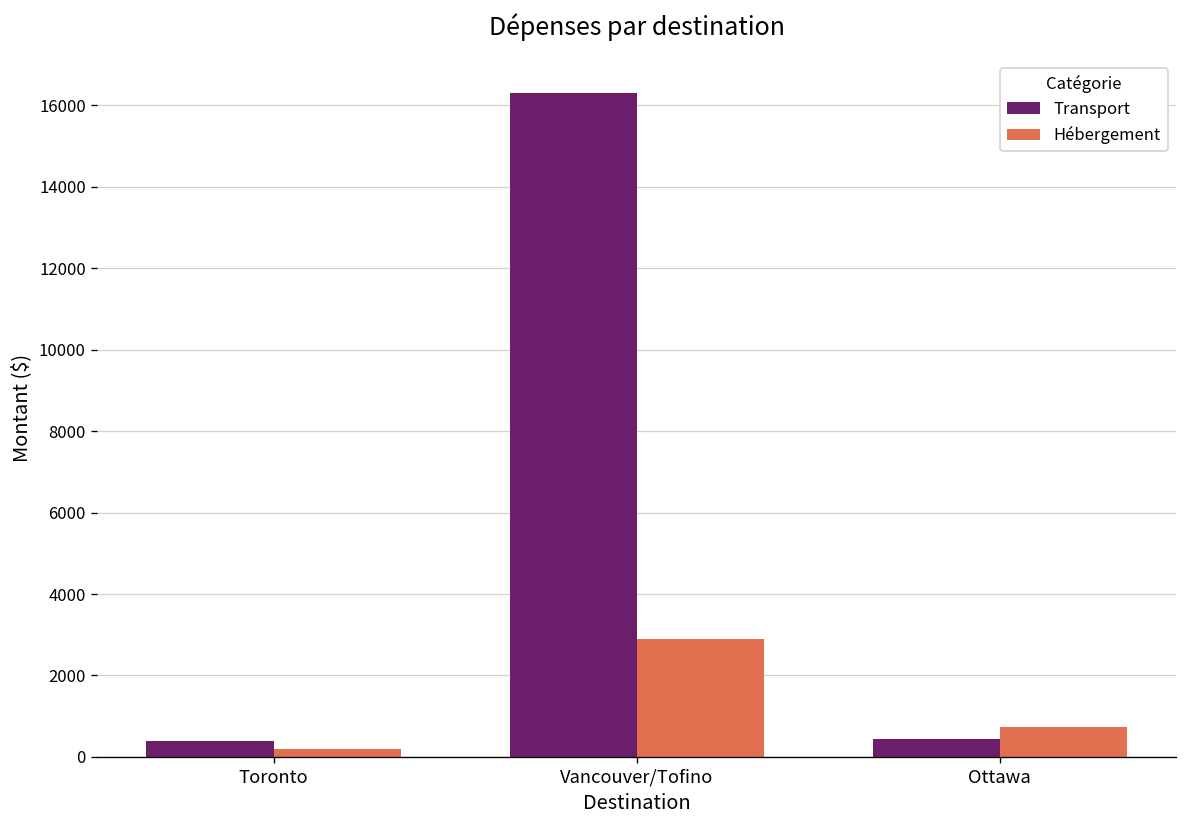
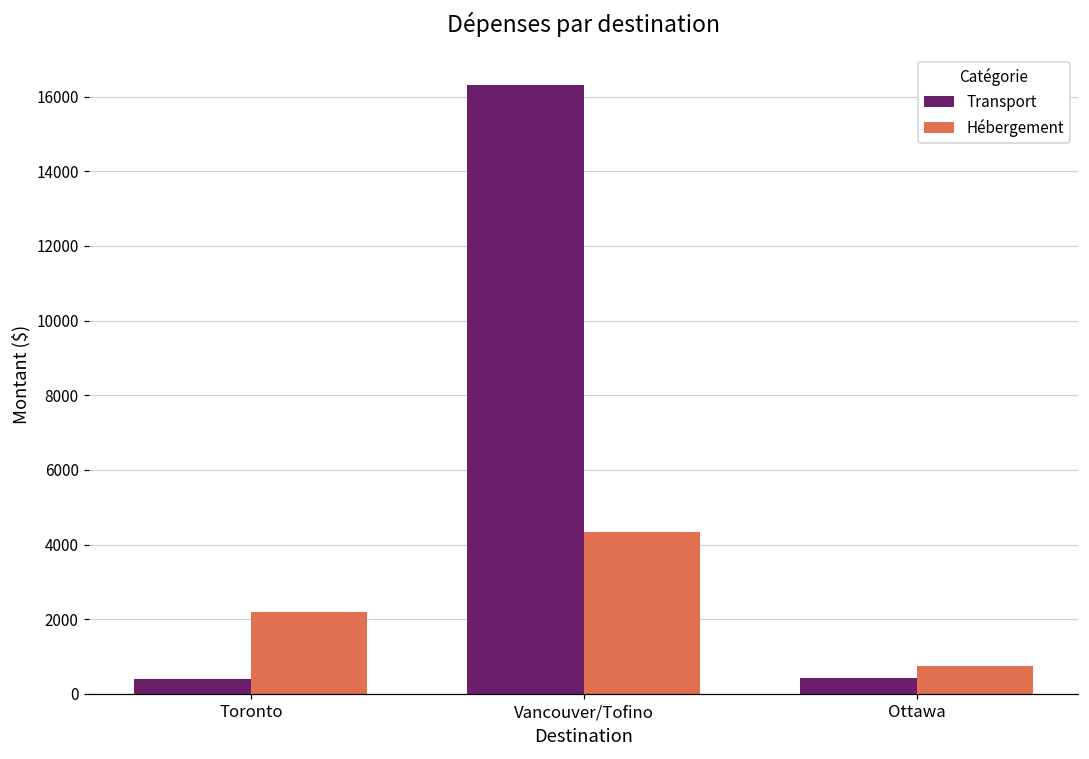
Hébergement, Toronto: 200 -> 2200
Hébergement, Vancouver/Tofino: 2900 -> 4300
